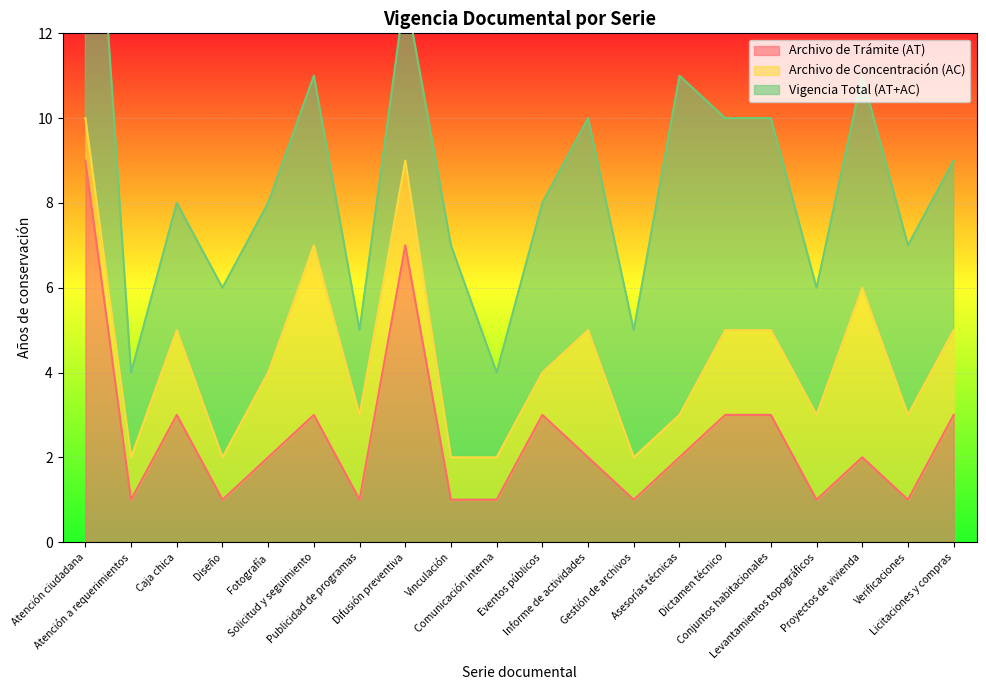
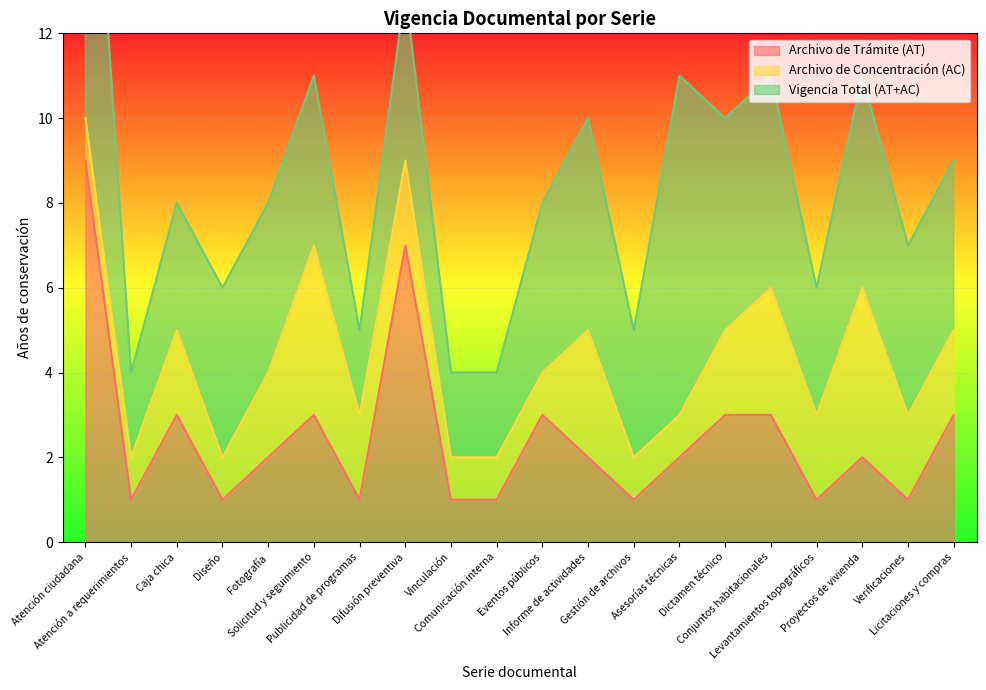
Vigencia Total (AT+AC), Vinculación: 5 -> 2
Archivo de Concentración (AC), Conjuntos habitacionales: 2 -> 3
